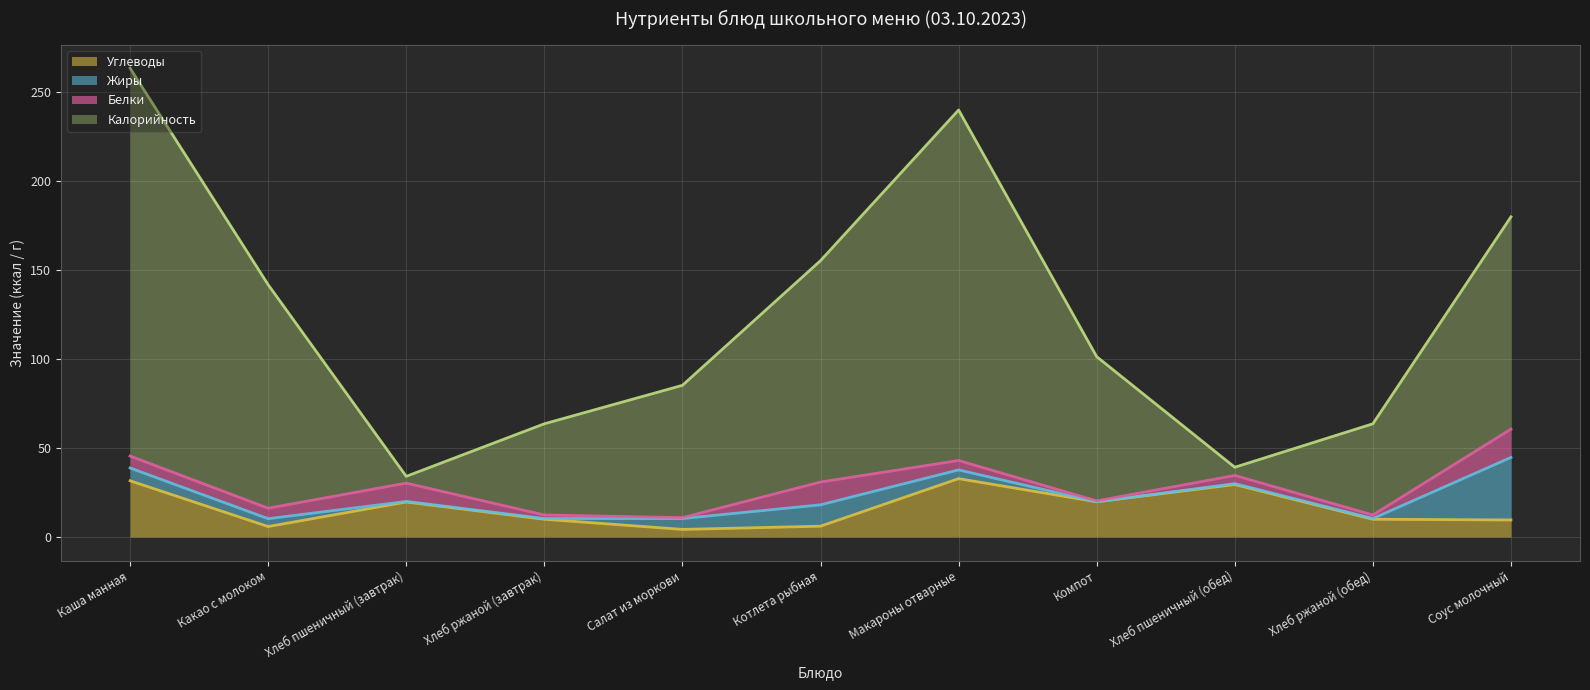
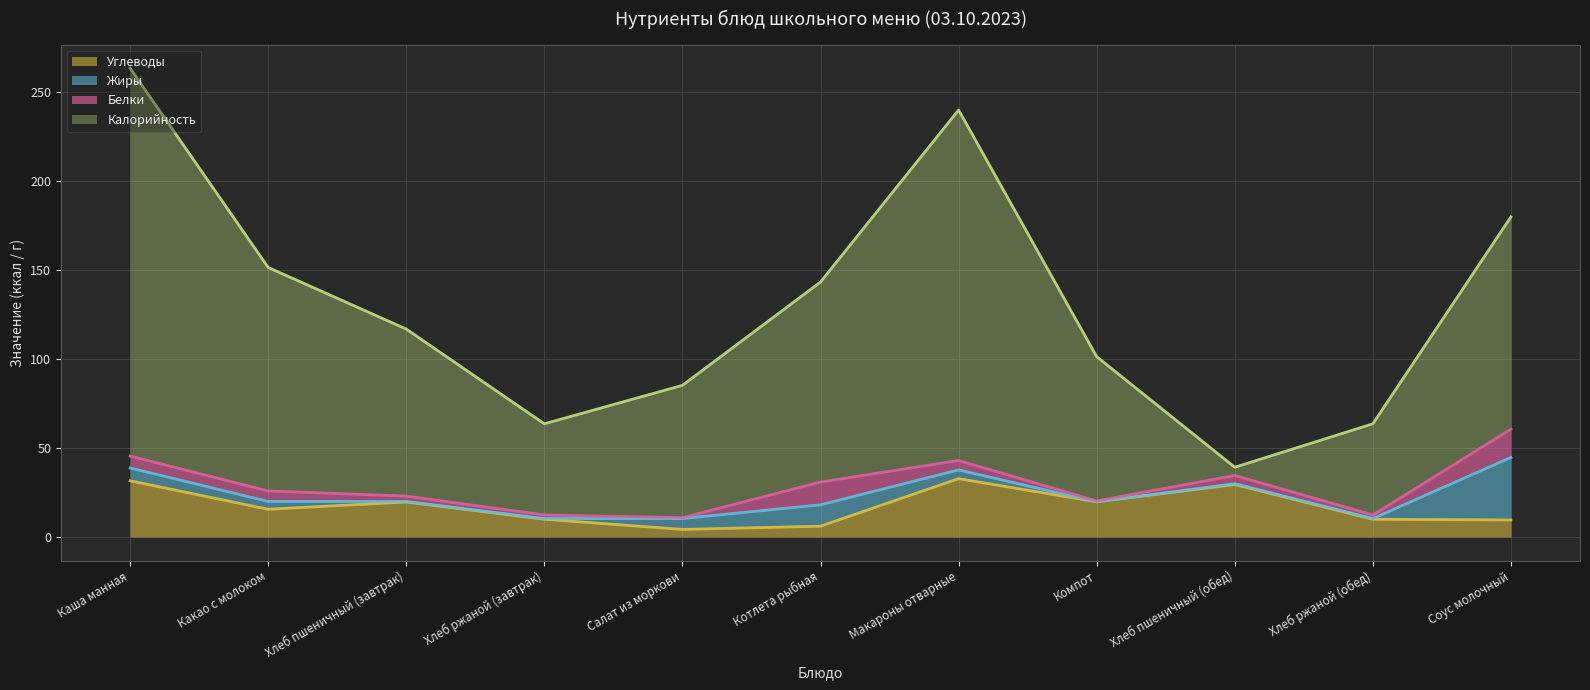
Углеводы, Какао с молоком: 6 -> 16
Белки, Хлеб пшеничный (завтрак): 10 -> 3
Калорийность, Хлеб пшеничный (завтрак): 4 -> 94
Калорийность, Котлета рыбная: 124 -> 112
